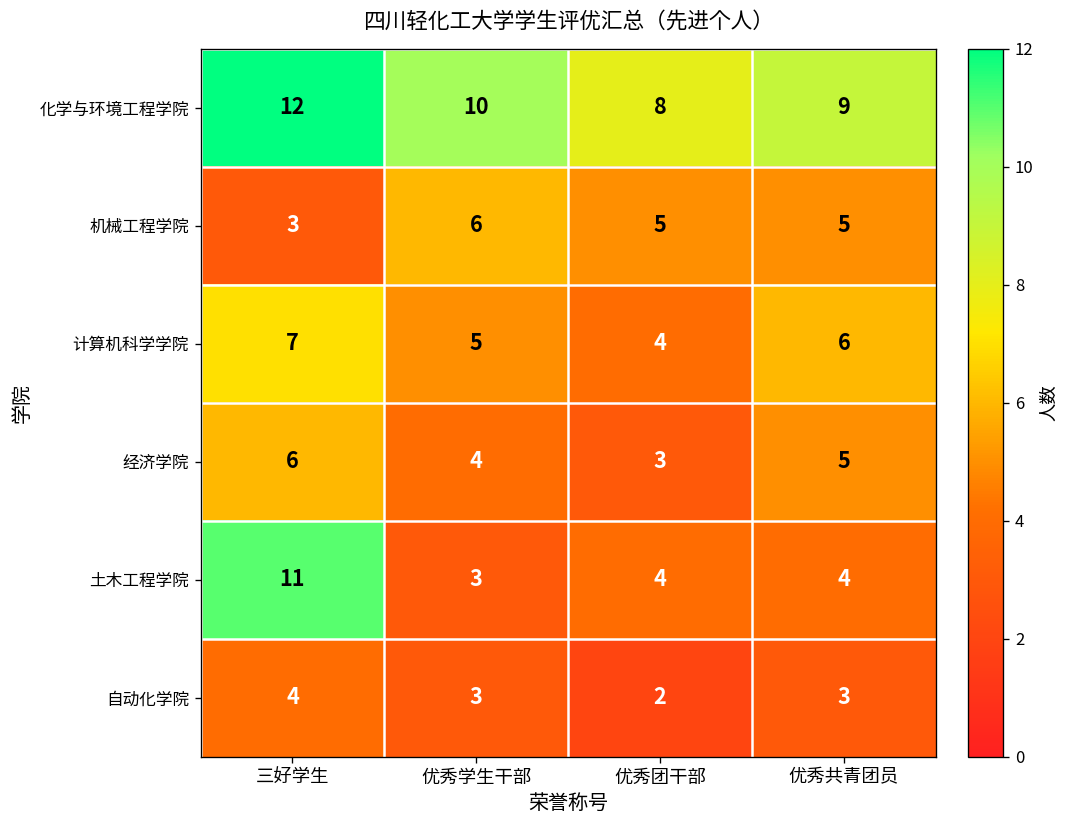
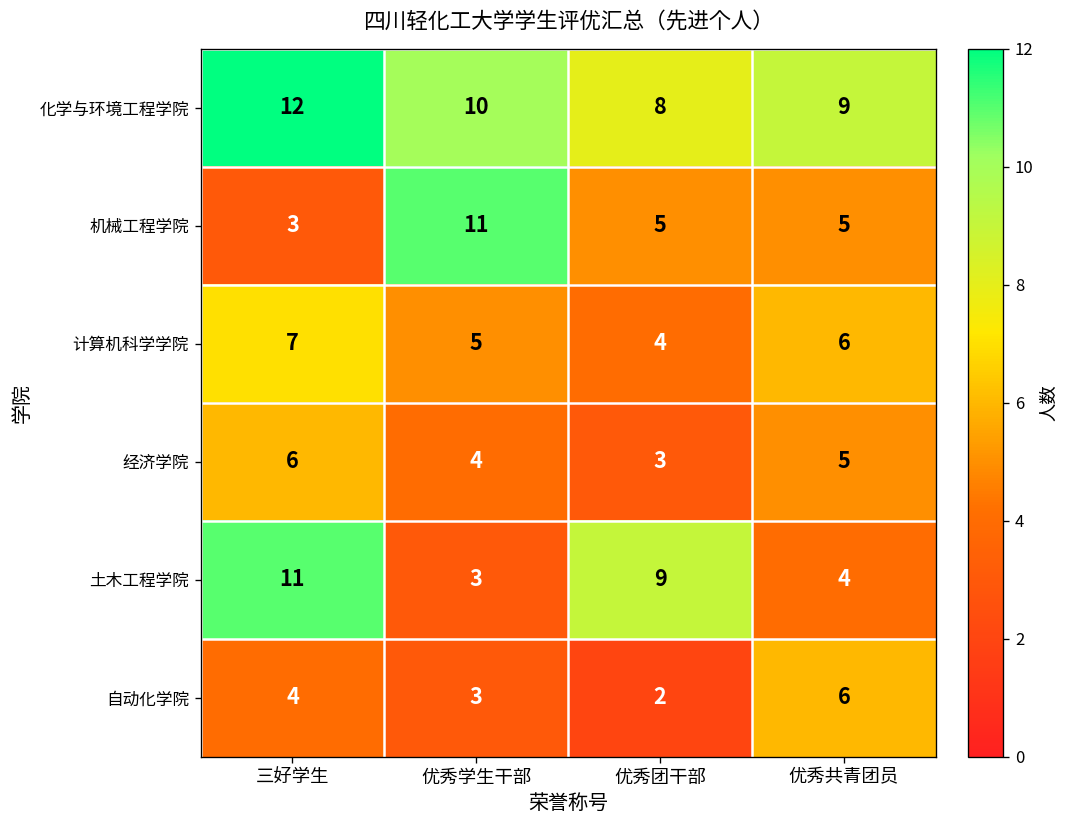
机械工程学院, 优秀学生干部: 6 -> 11
土木工程学院, 优秀团干部: 4 -> 9
自动化学院, 优秀共青团员: 3 -> 6
